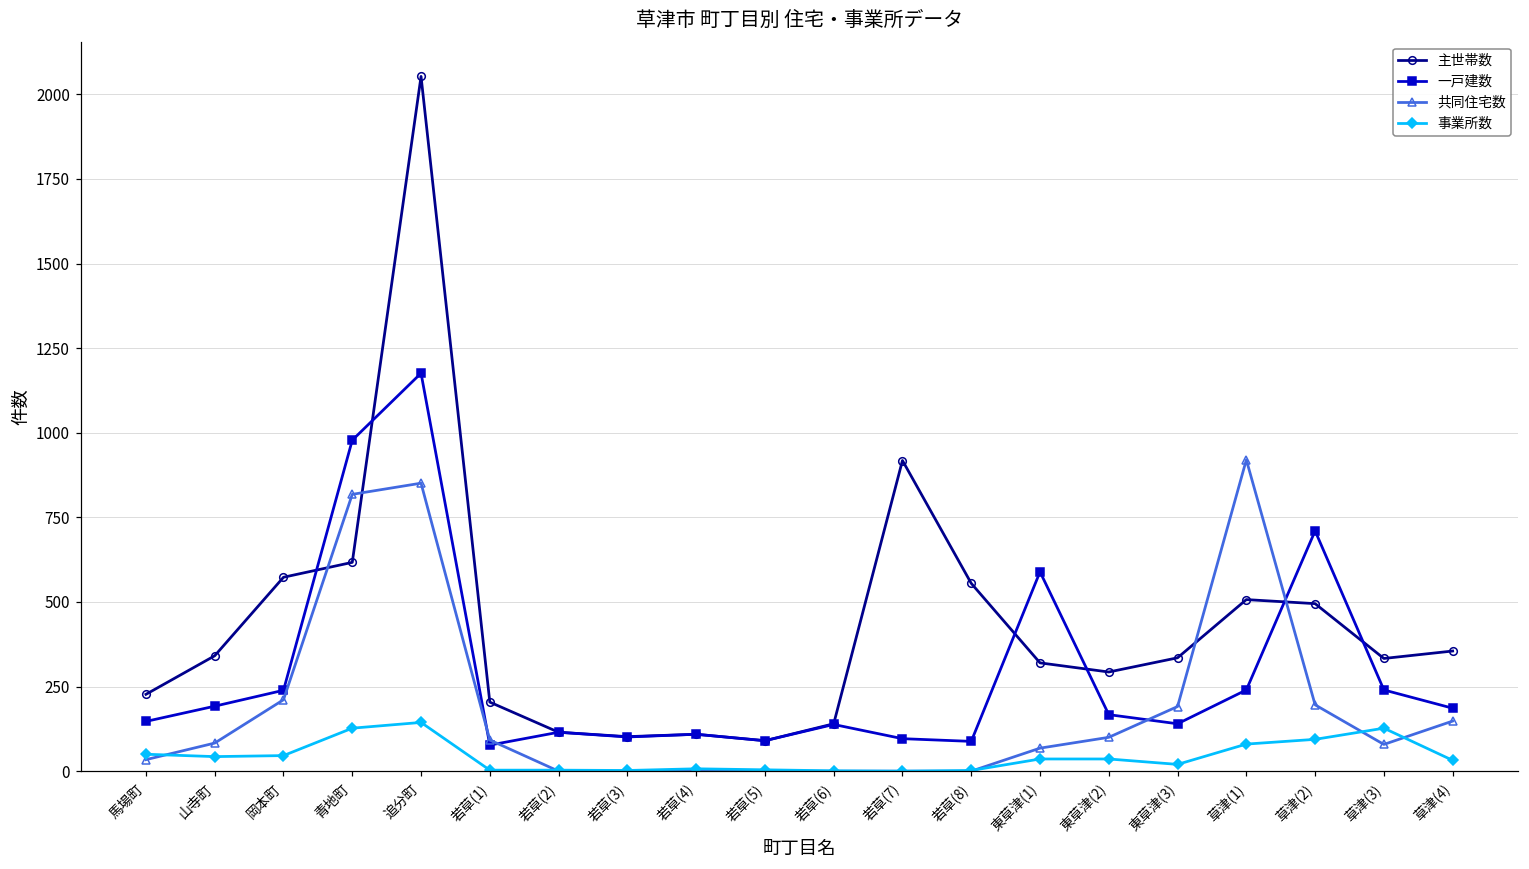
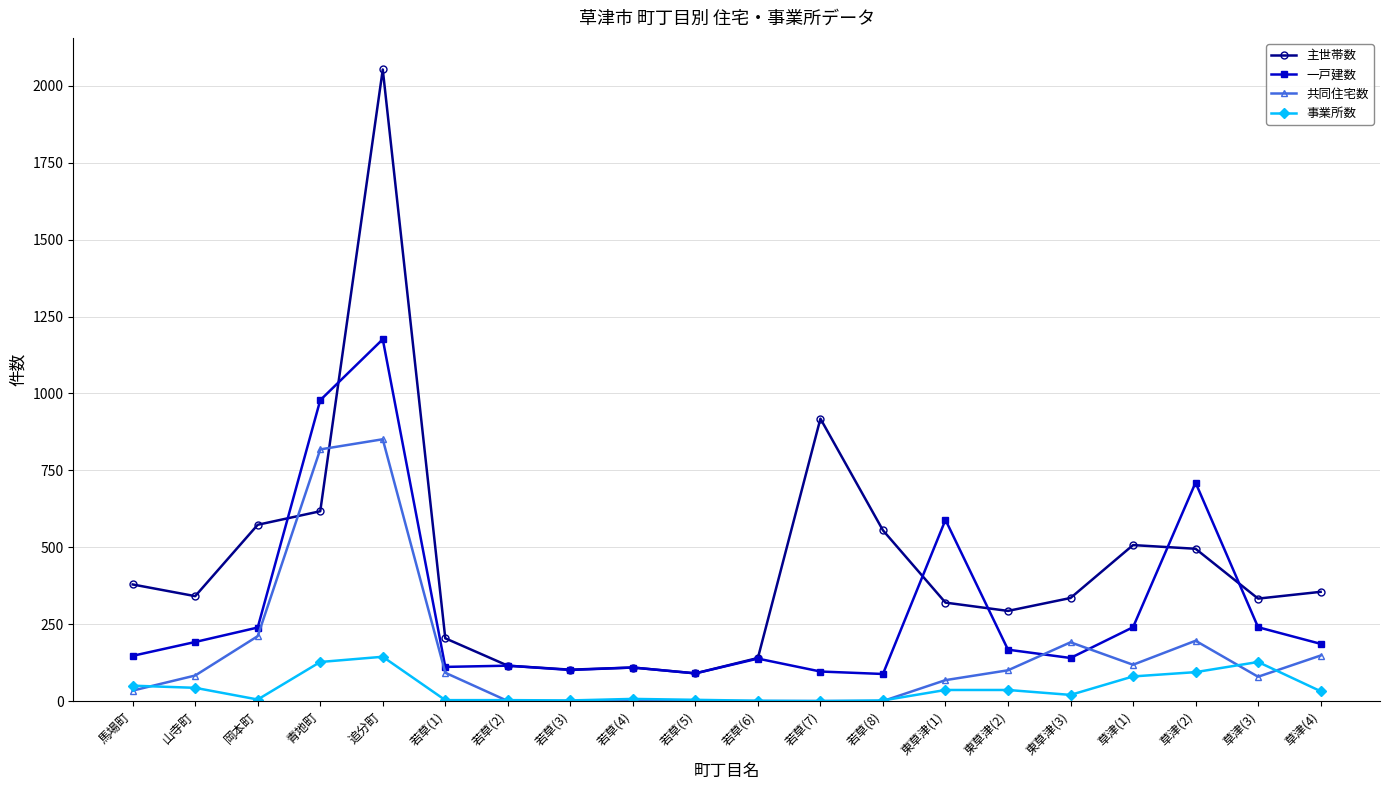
主世帯数, 馬場町: 230 -> 380
事業所数, 岡本町: 50 -> 10
一戸建数, 若草(1): 80 -> 110
共同住宅数, 草津(1): 920 -> 120
